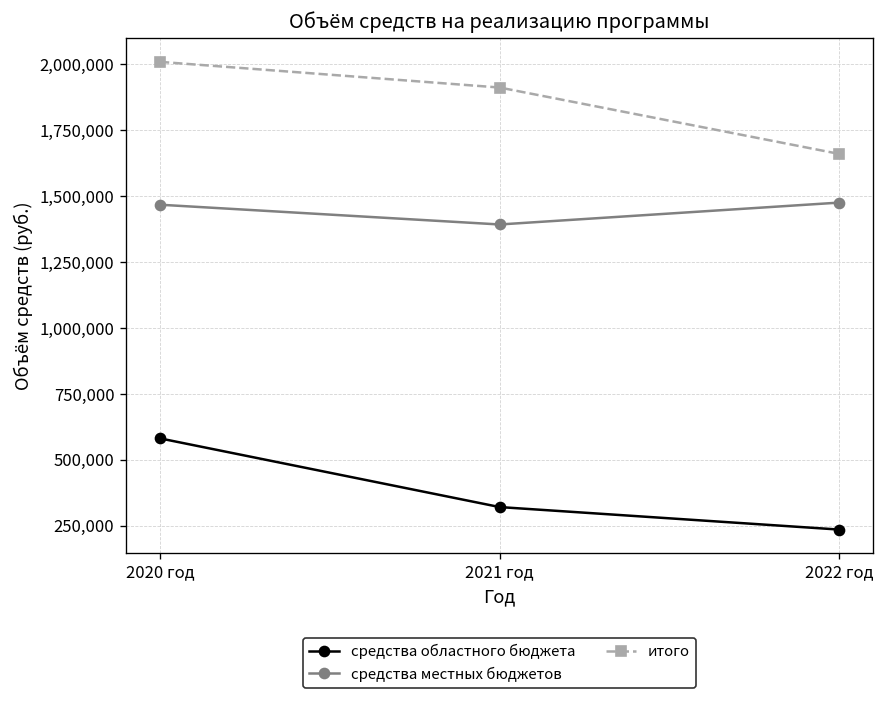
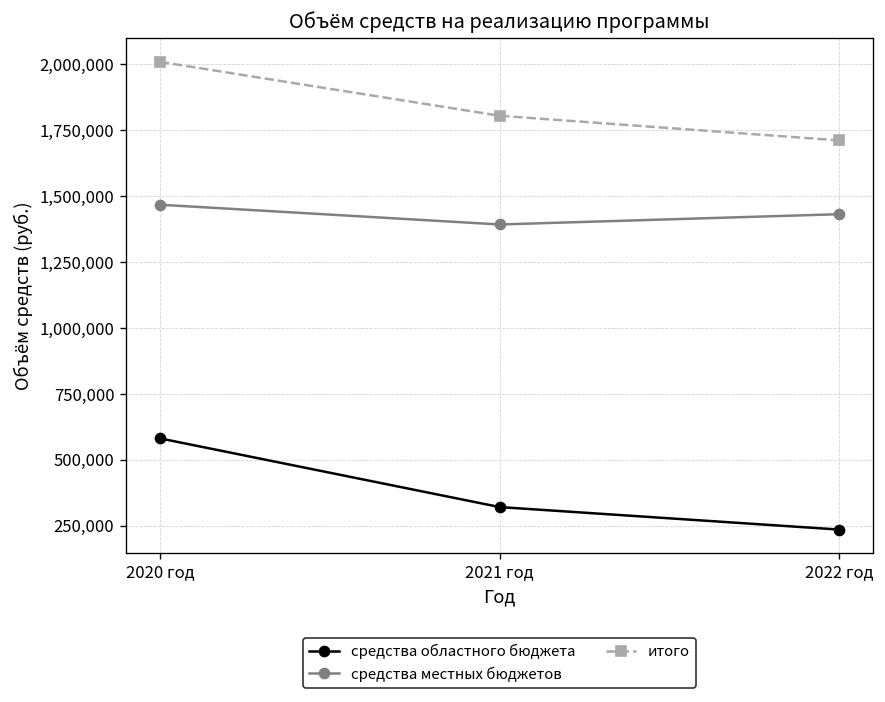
итого, 2021 год: 1,910,000 -> 1,800,000
средства местных бюджетов, 2022 год: 1,480,000 -> 1,430,000
итого, 2022 год: 1,660,000 -> 1,710,000
